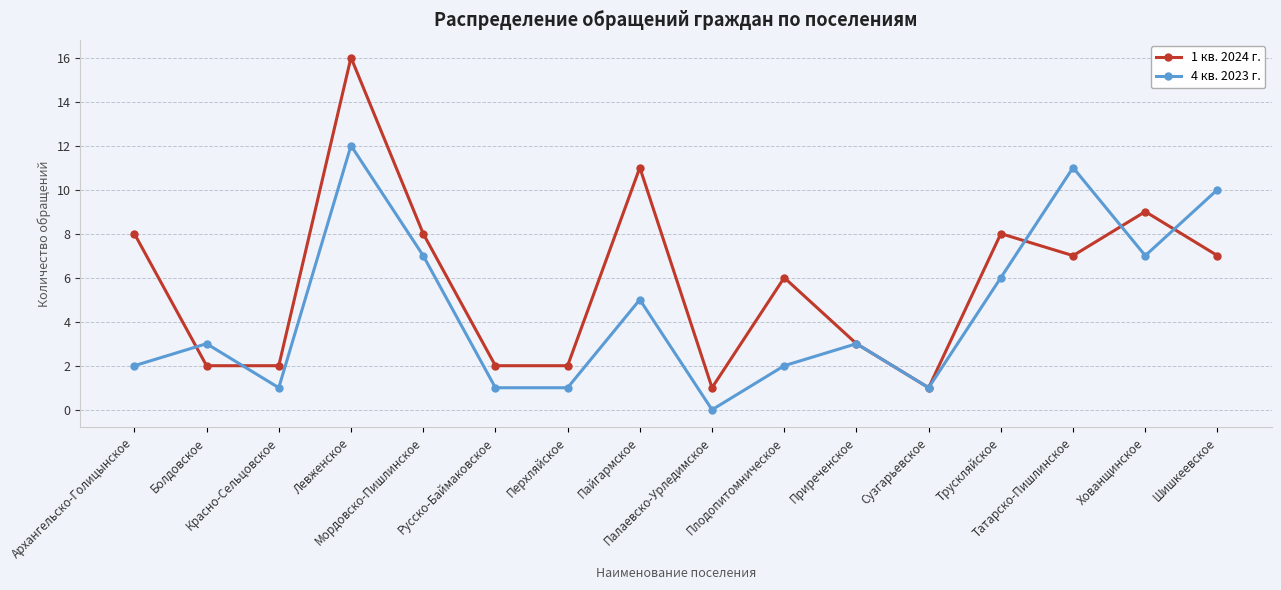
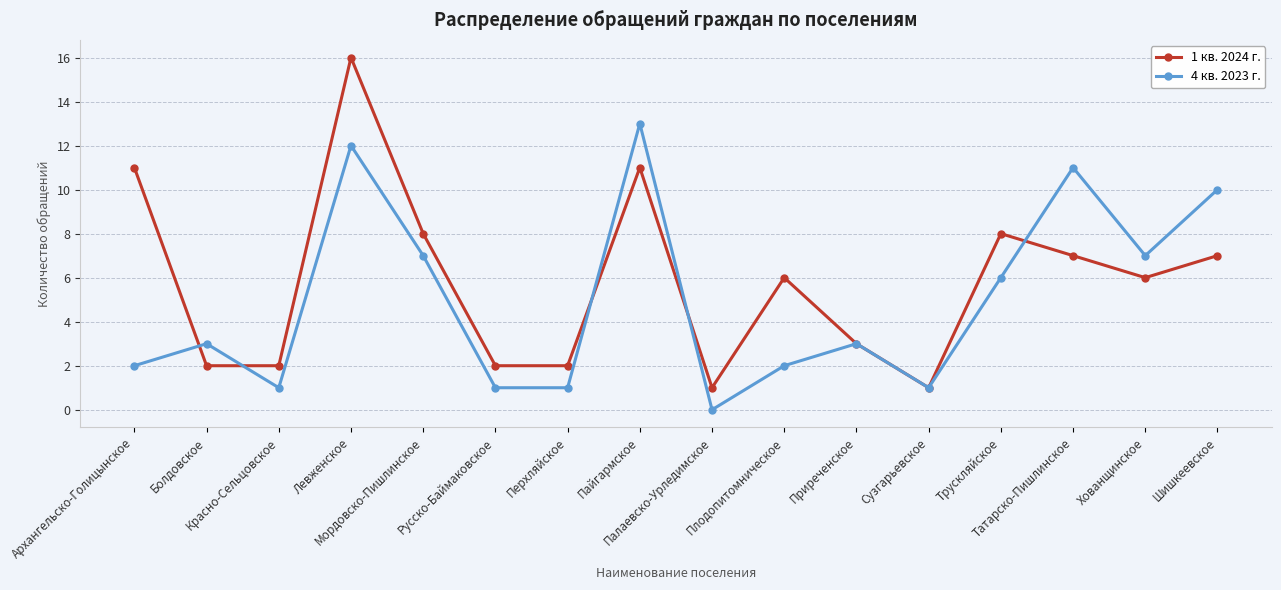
1 кв. 2024 г., Архангельско-Голицынское: 8 -> 11
4 кв. 2023 г., Пайгармское: 5 -> 13
1 кв. 2024 г., Хованщинское: 9 -> 6
